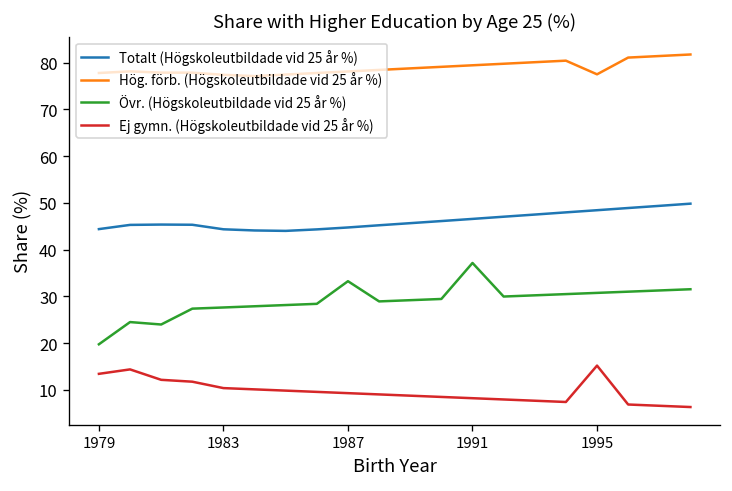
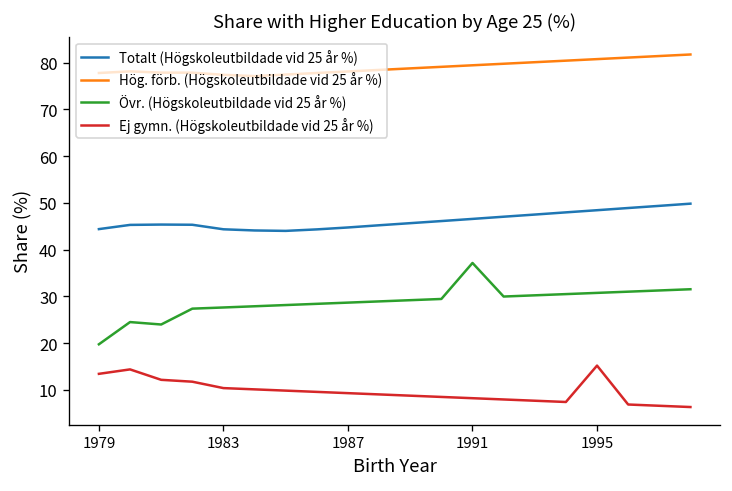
Övr. (Högskoleutbildade vid 25 år %), 1987: 33 -> 29
Hög. förb. (Högskoleutbildade vid 25 år %), 1995: 78 -> 81
